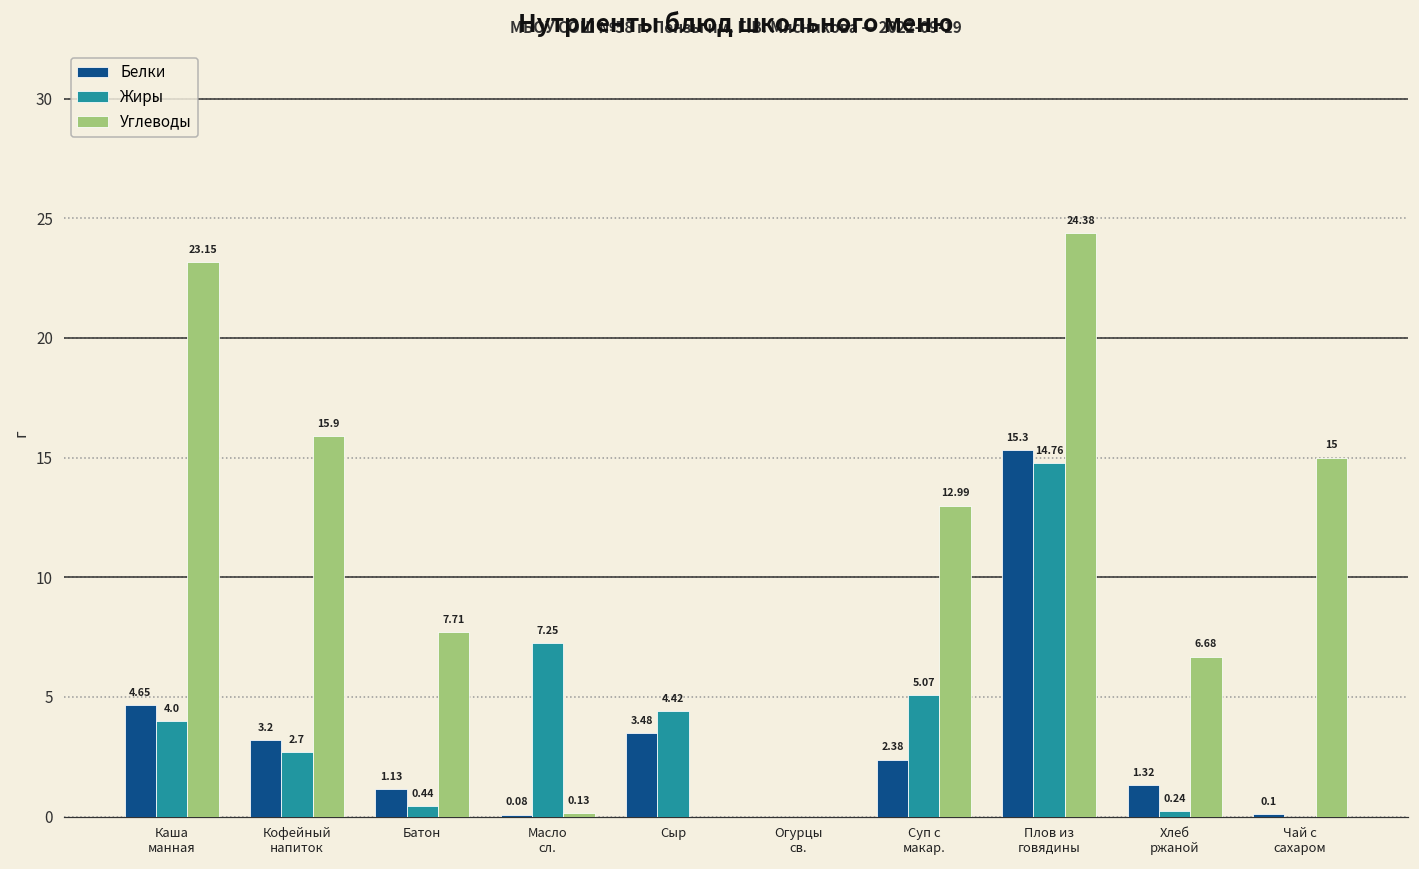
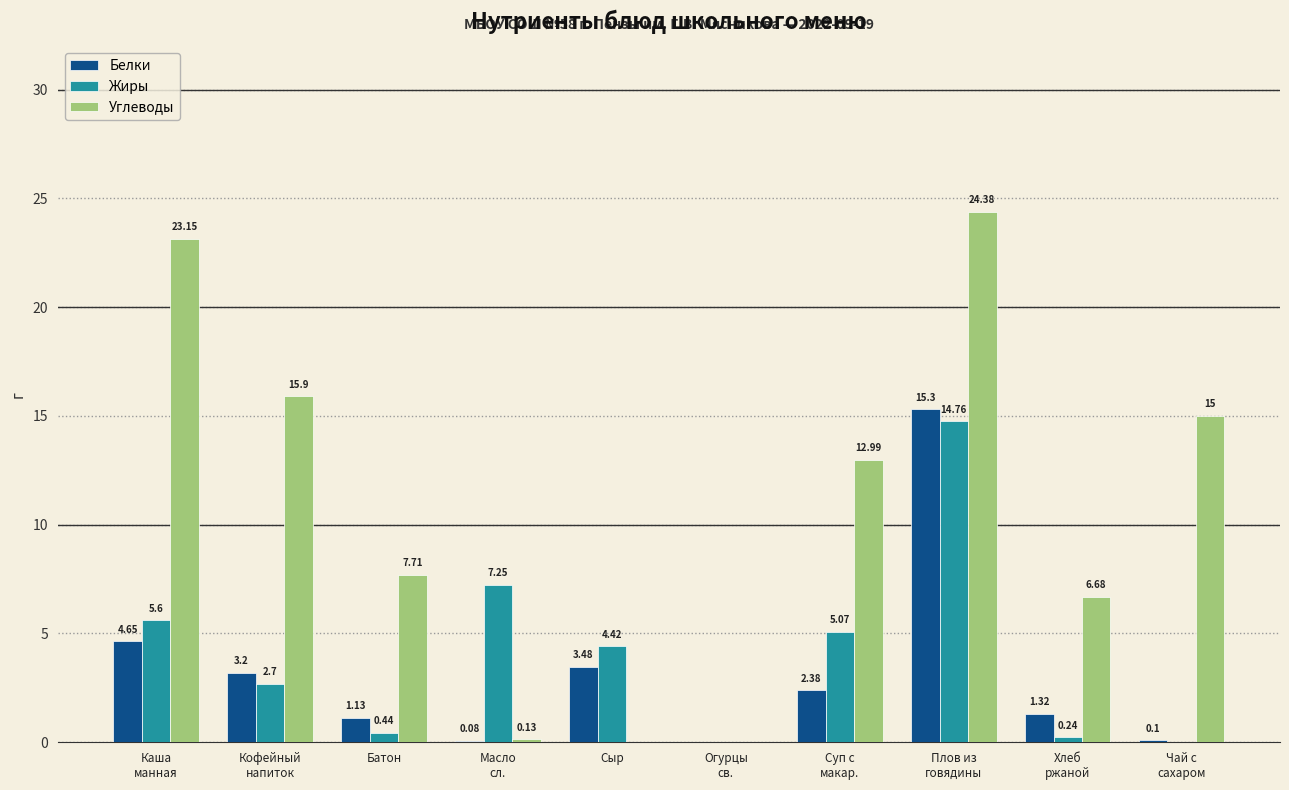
Жиры, Каша манная: 4.0 -> 5.6
